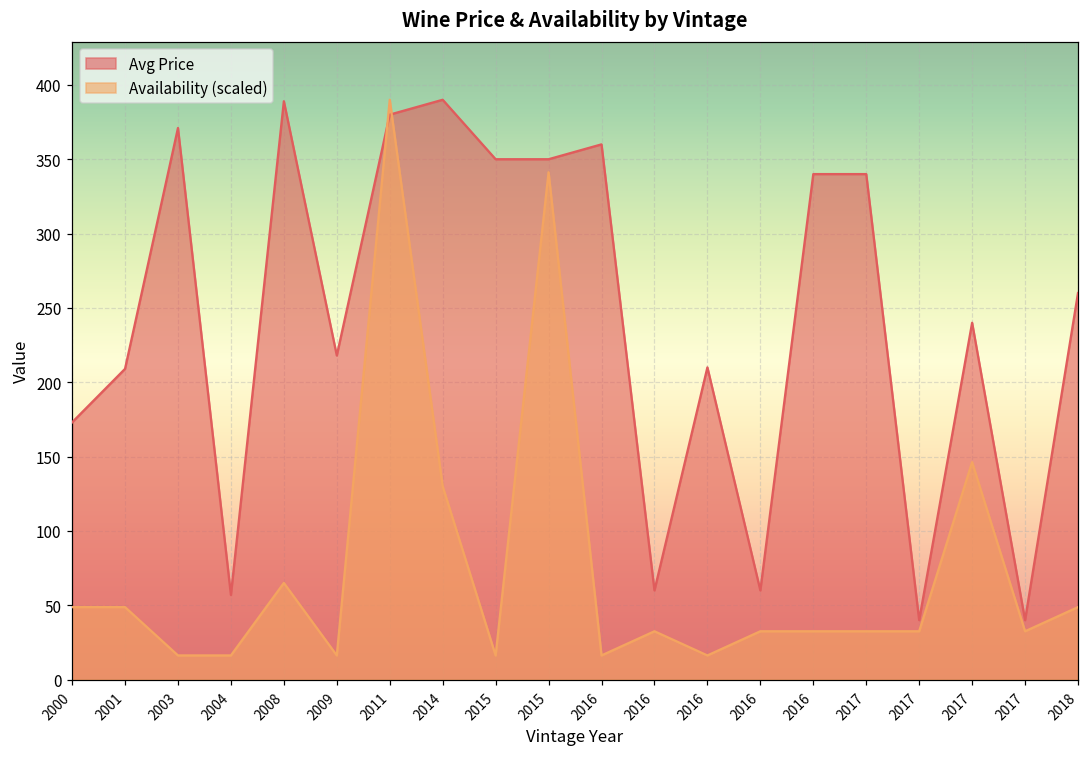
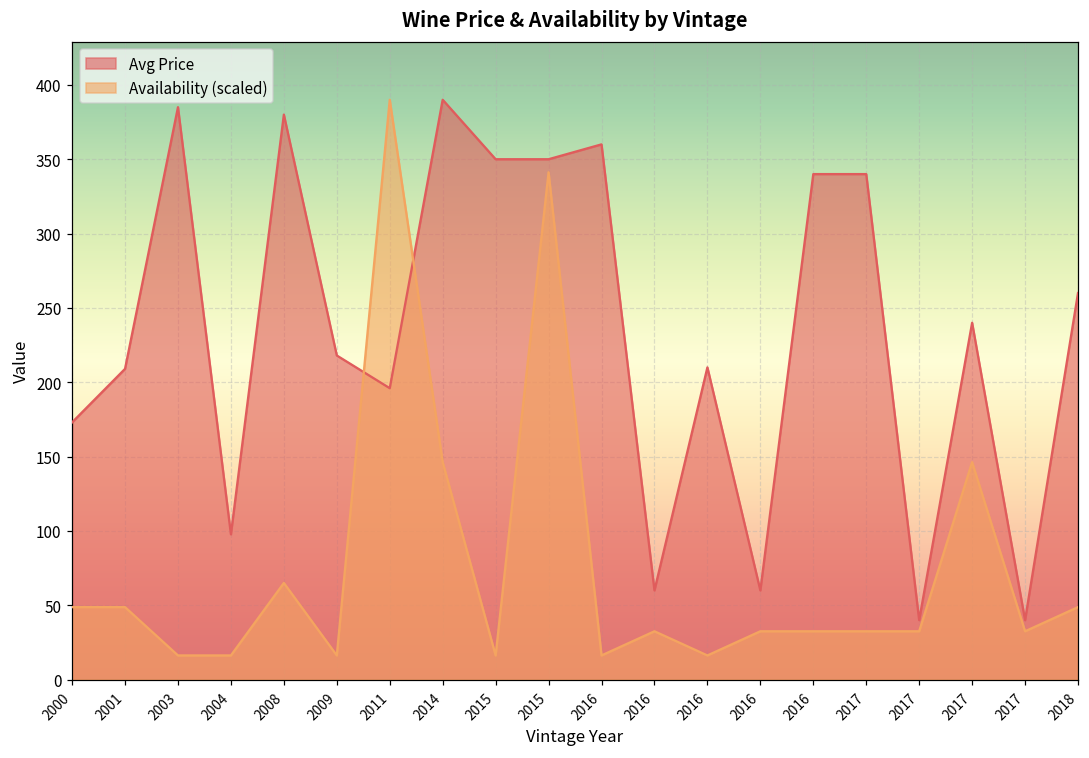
Avg Price, 2003: 371 -> 385
Avg Price, 2004: 57 -> 98
Avg Price, 2008: 389 -> 380
Avg Price, 2011: 380 -> 196
Availability (scaled), 2014: 130 -> 146
